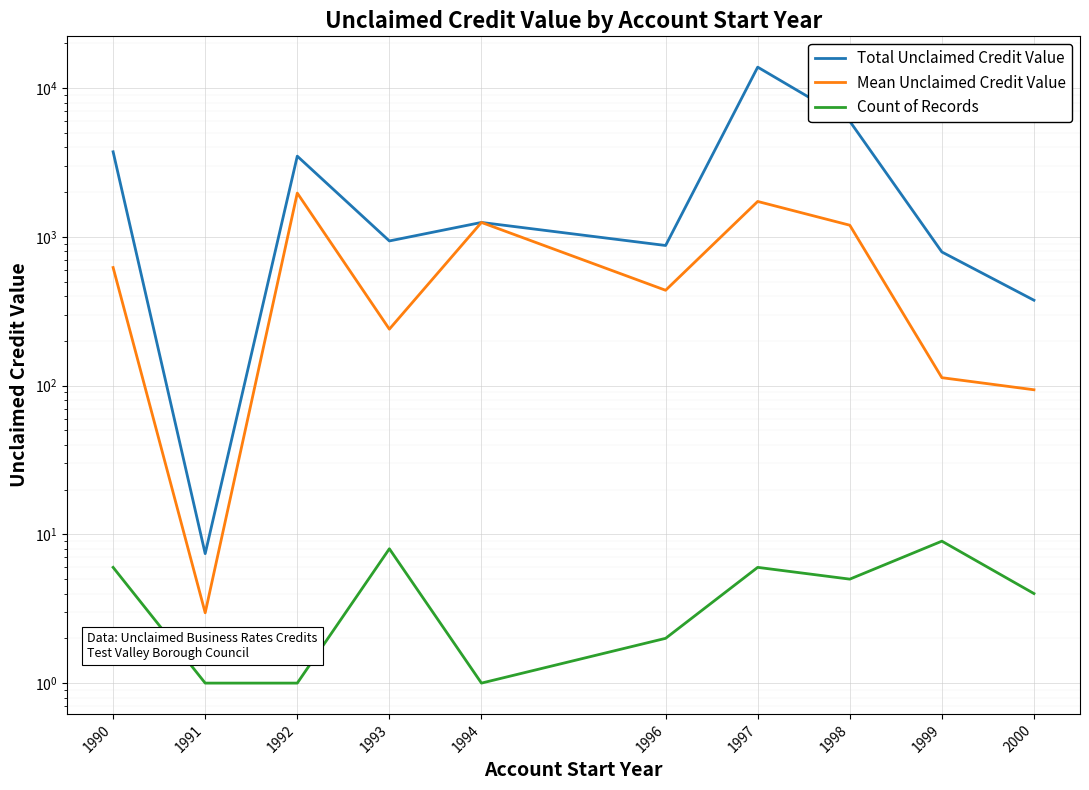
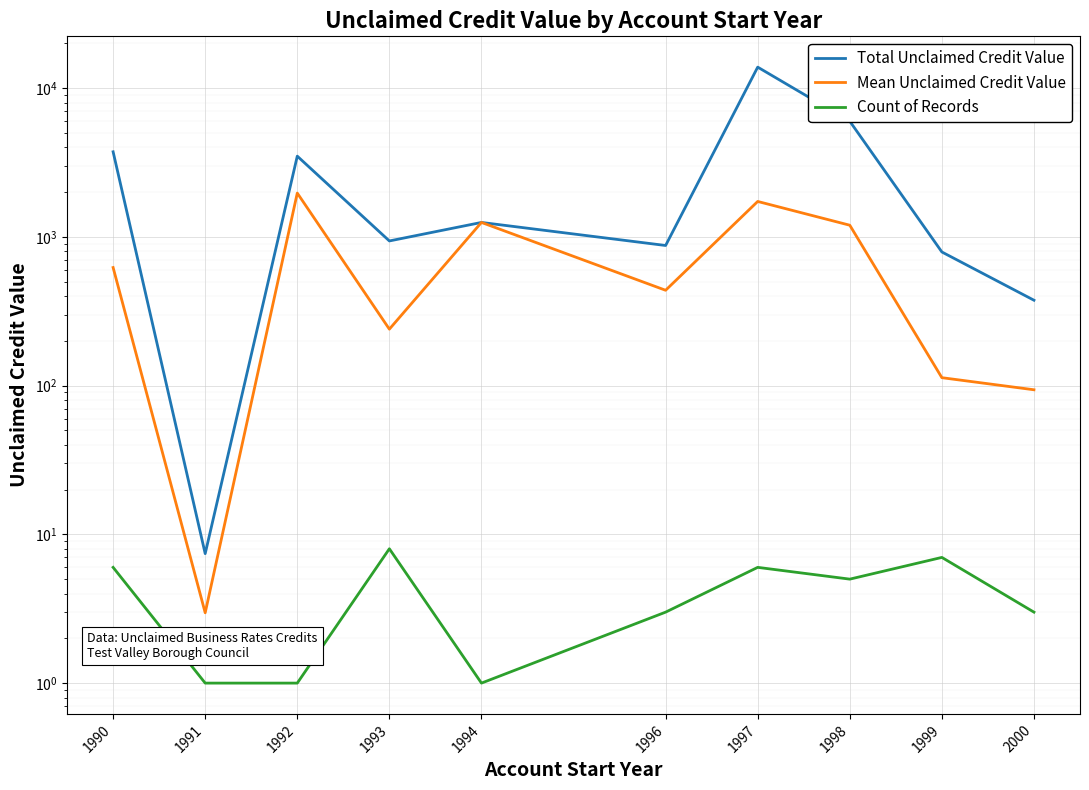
Count of Records, 1996: 2 -> 3
Count of Records, 1999: 9 -> 7
Count of Records, 2000: 4 -> 3
